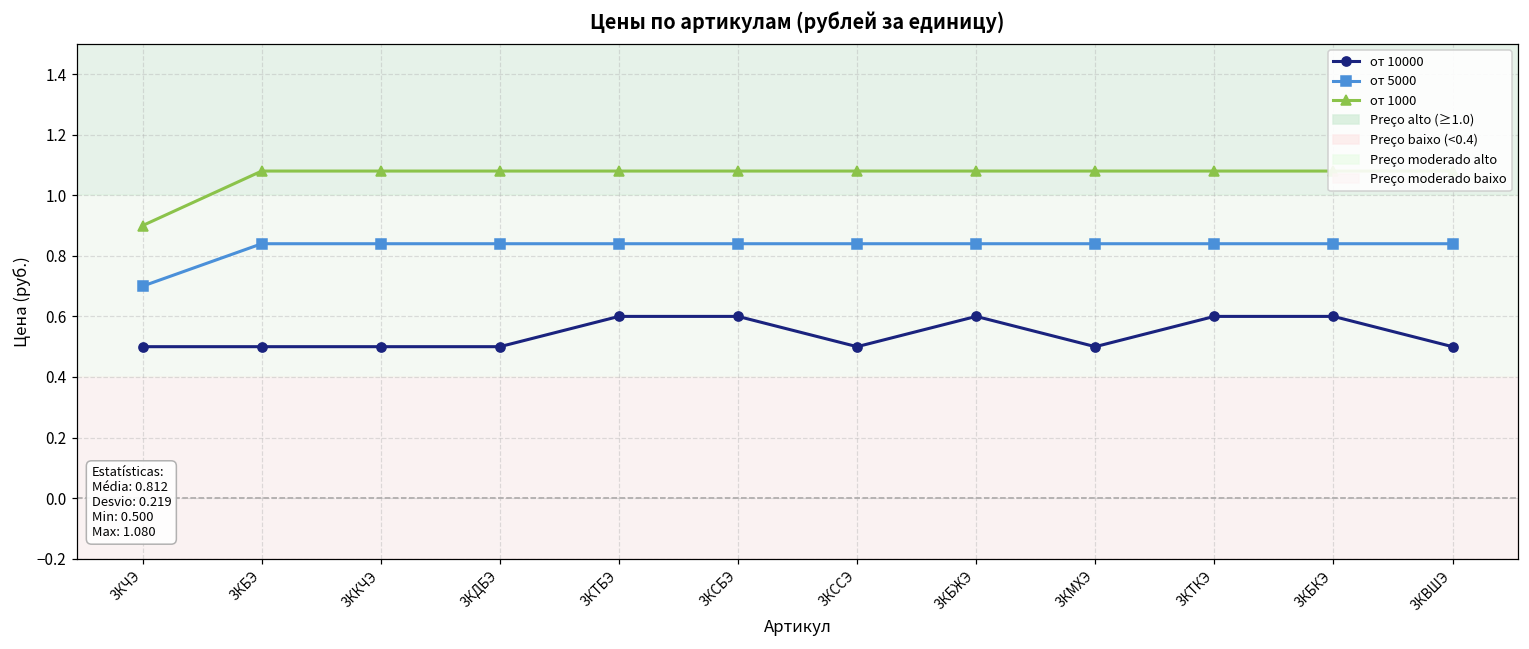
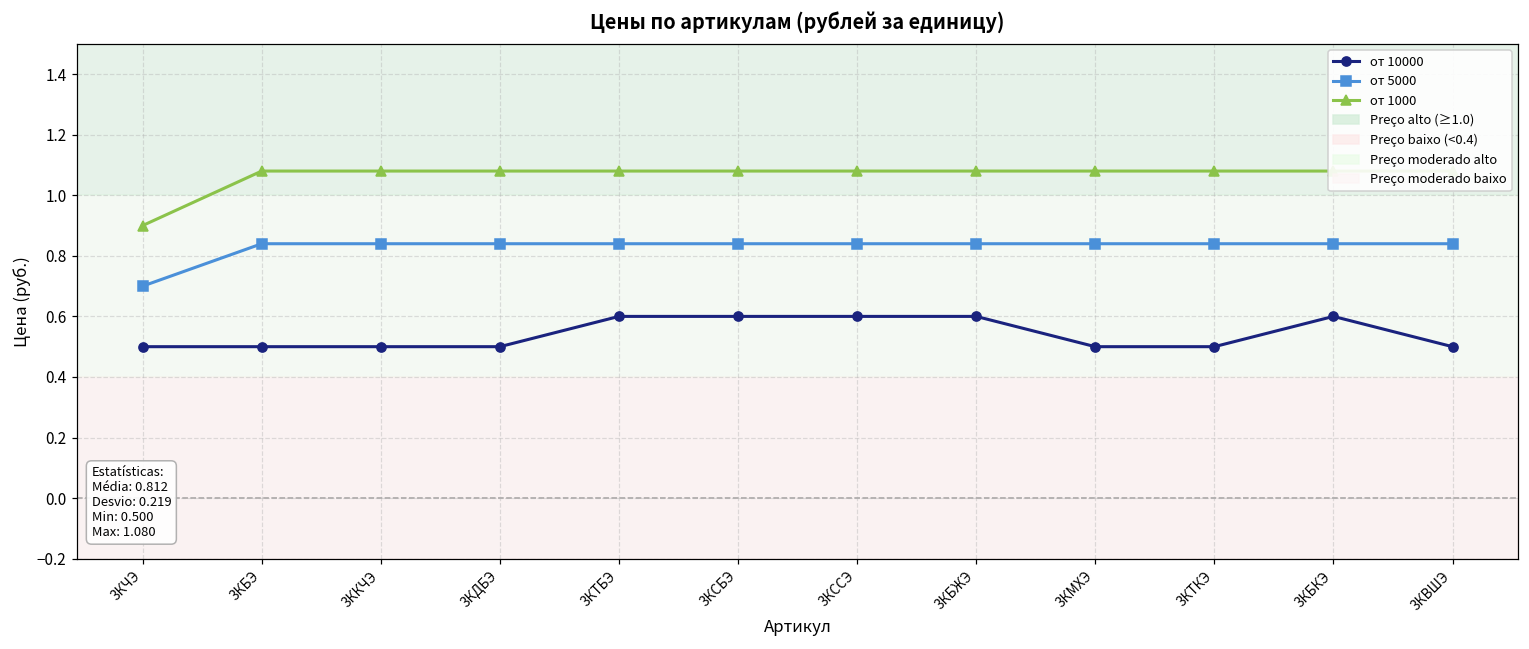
от 10000, 3КССЭ: 0.5 -> 0.6
от 10000, 3КТКЭ: 0.6 -> 0.5
